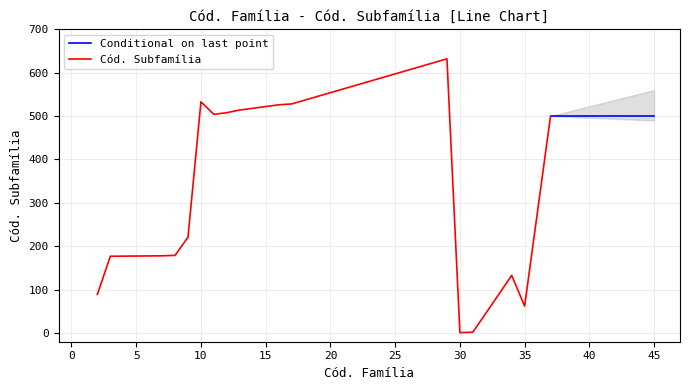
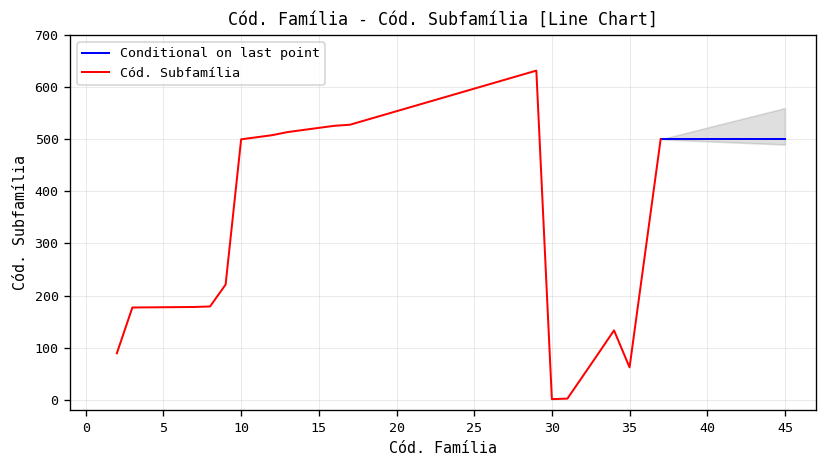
Cód. Subfamília, 10: 530 -> 500
